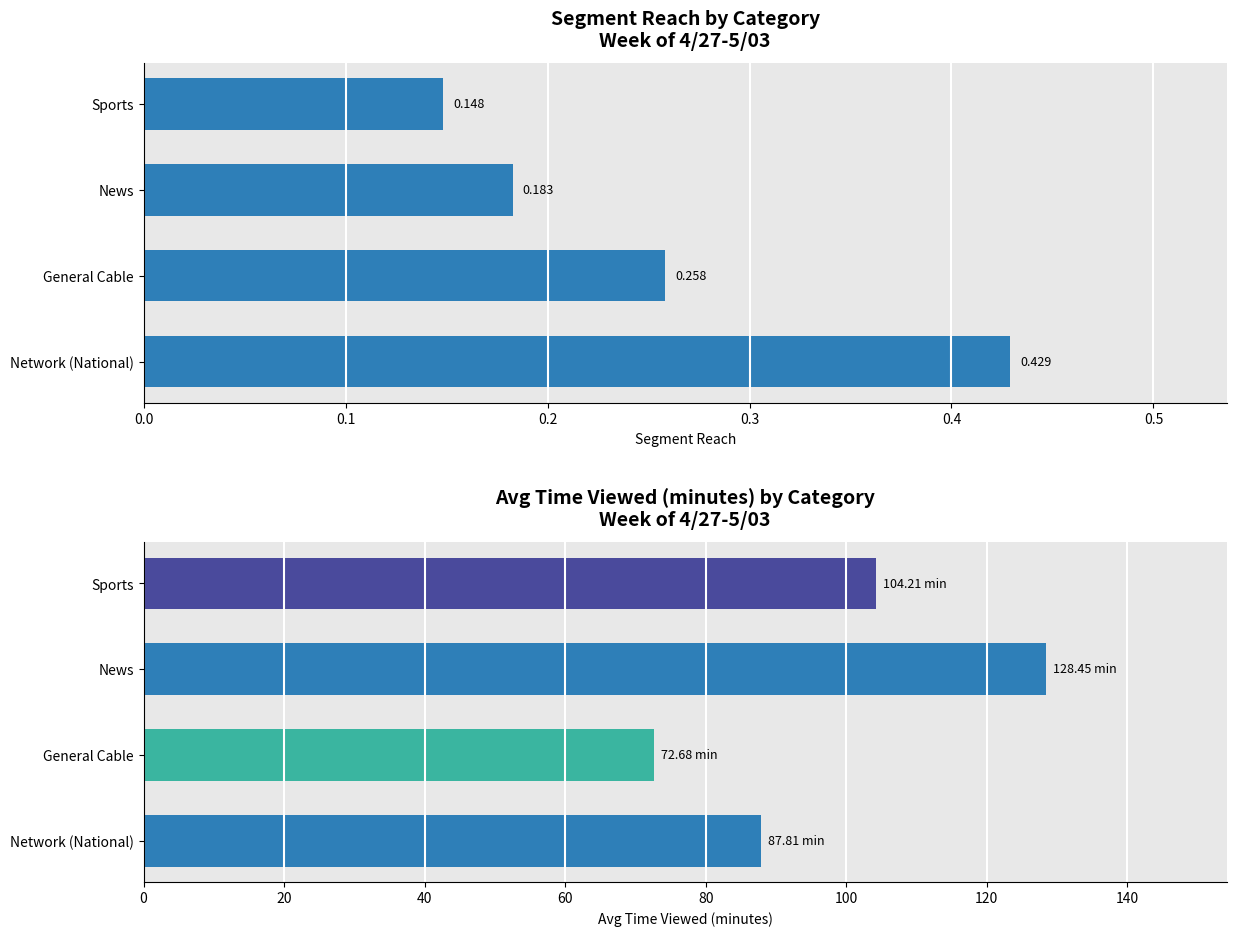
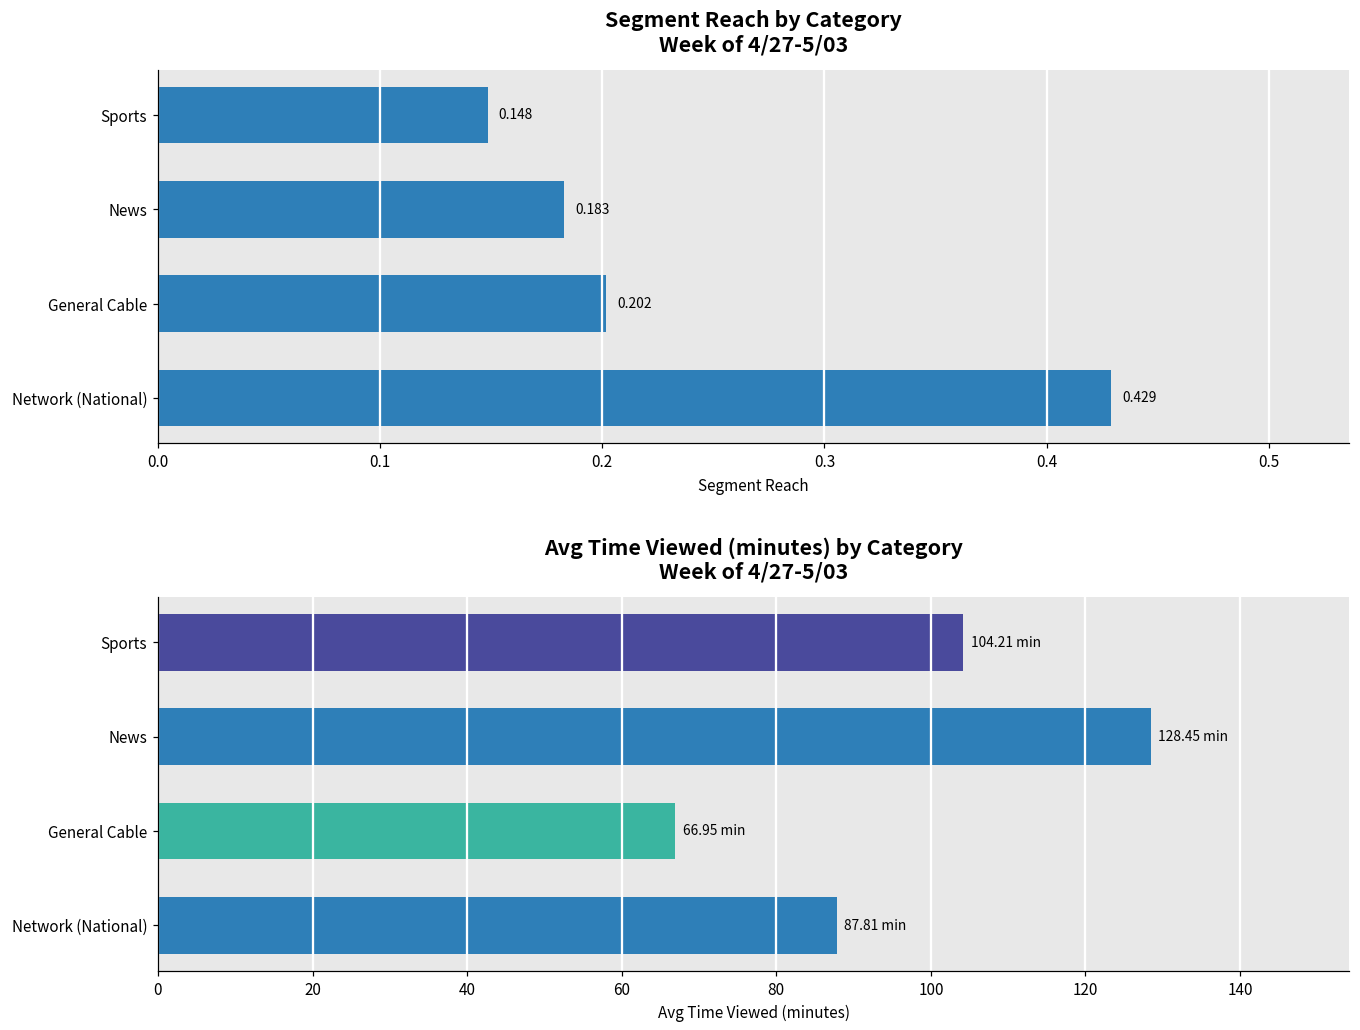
Segment Reach by Category Week of 4/27-5/03, General Cable: 0.258 -> 0.202
Avg Time Viewed (minutes) by Category Week of 4/27-5/03, General Cable: 72.68 -> 66.95
